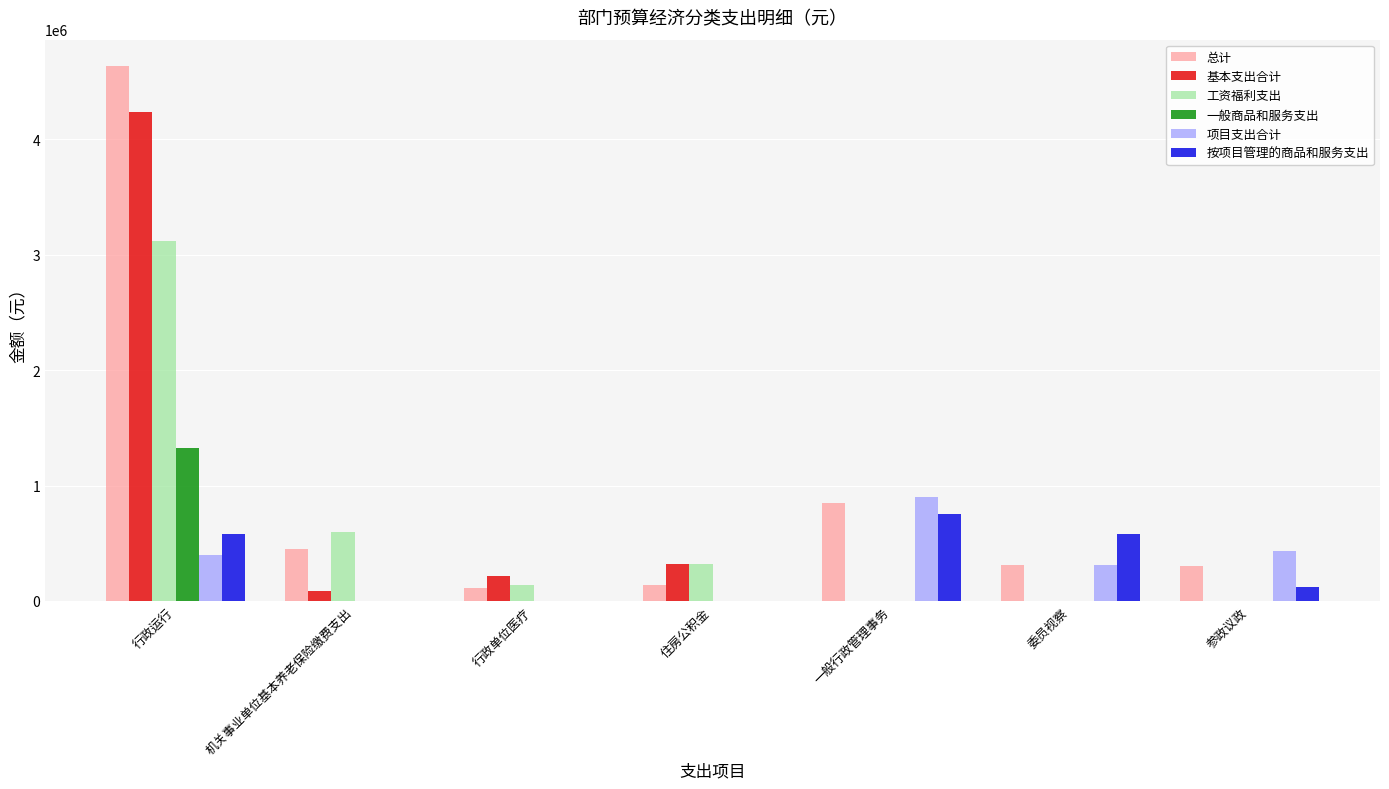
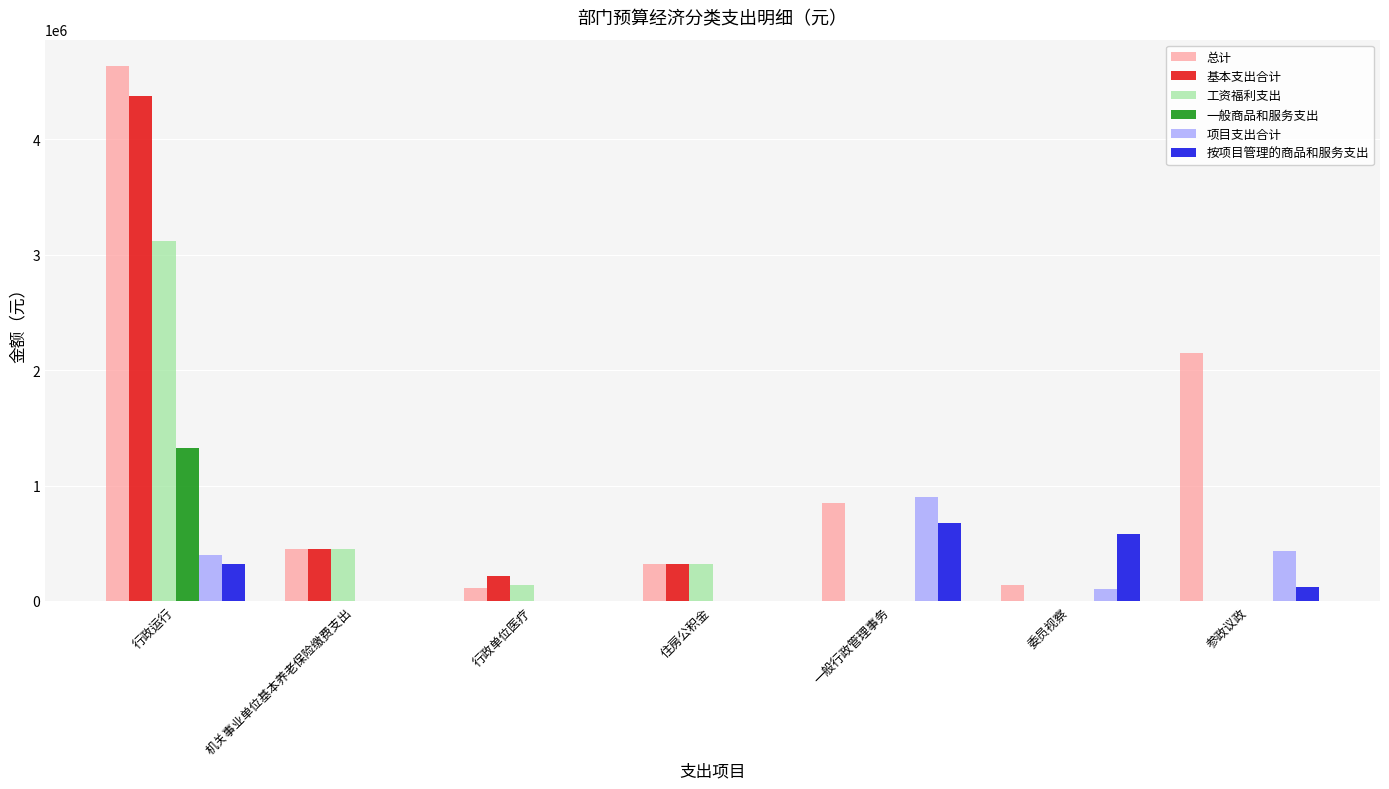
基本支出合计, 行政运行: 4230000 -> 4380000
按项目管理的商品和服务支出, 行政运行: 580000 -> 320000
基本支出合计, 机关事业单位基本养老保险缴费支出: 90000 -> 450000
工资福利支出, 机关事业单位基本养老保险缴费支出: 600000 -> 450000
总计, 住房公积金: 140000 -> 320000
按项目管理的商品和服务支出, 一般行政管理事务: 760000 -> 680000
总计, 委员视察: 310000 -> 140000
项目支出合计, 委员视察: 310000 -> 110000
总计, 参政议政: 310000 -> 2150000
